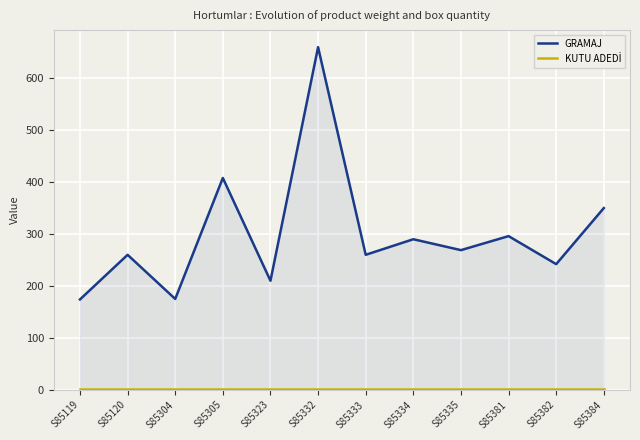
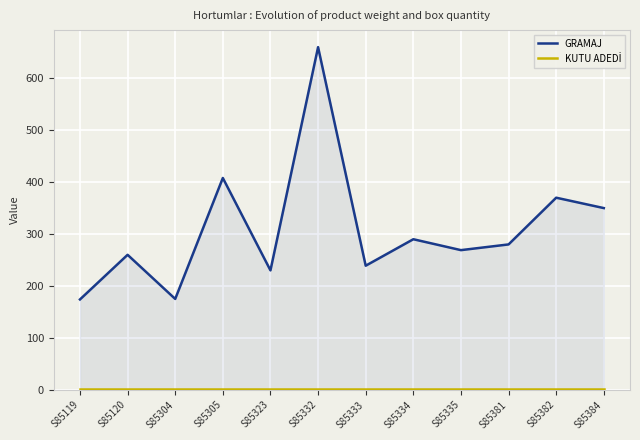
GRAMAJ, S85323: 210 -> 230
GRAMAJ, S85333: 260 -> 240
GRAMAJ, S85381: 300 -> 280
GRAMAJ, S85382: 240 -> 370
